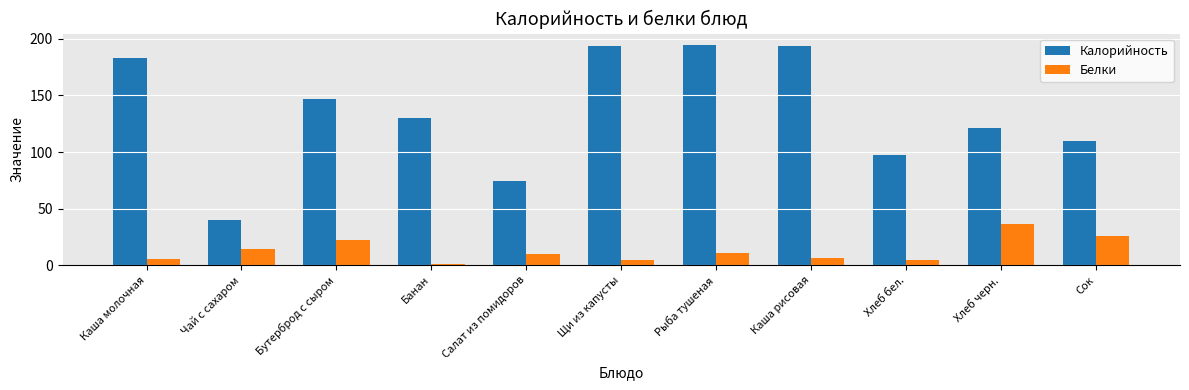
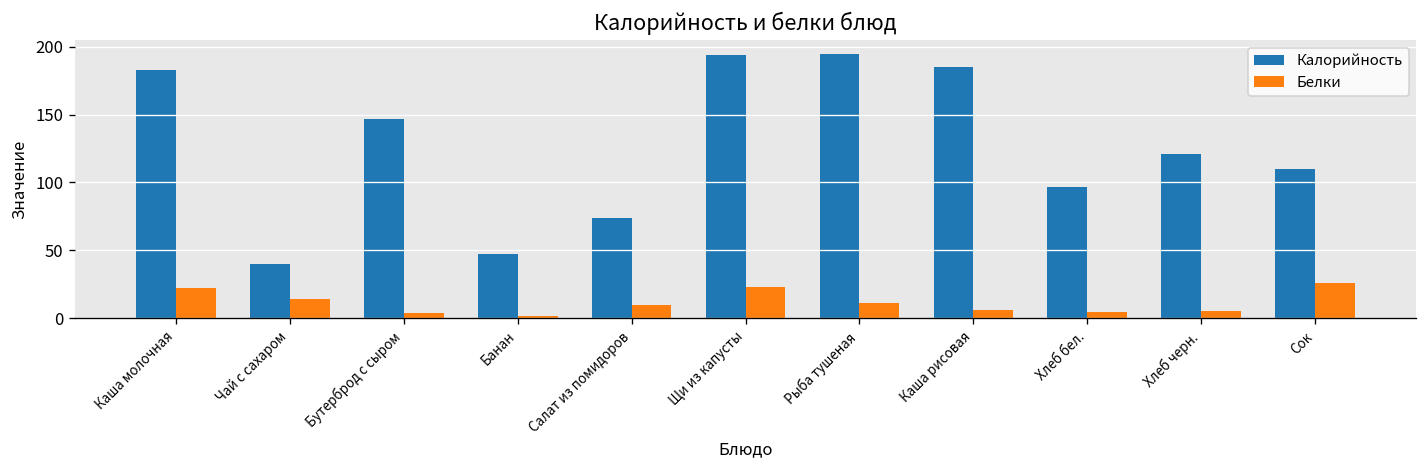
Белки, Каша молочная: 5 -> 22
Белки, Бутерброд с сыром: 22 -> 4
Калорийность, Банан: 130 -> 47
Белки, Щи из капусты: 5 -> 23
Калорийность, Каша рисовая: 194 -> 185
Белки, Хлеб черн.: 36 -> 5
